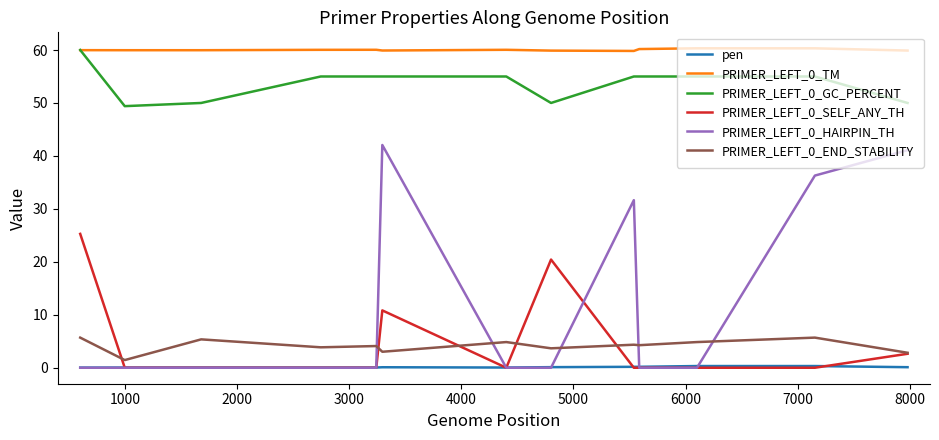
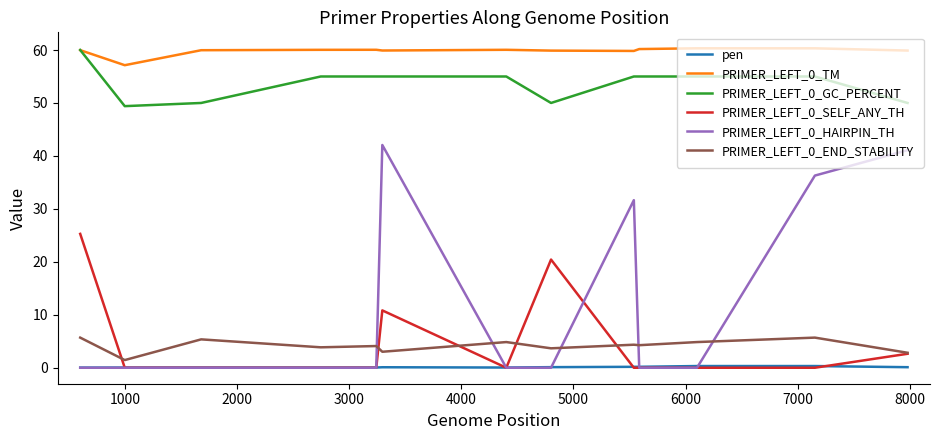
PRIMER_LEFT_0_TM, 1000: 60 -> 57
